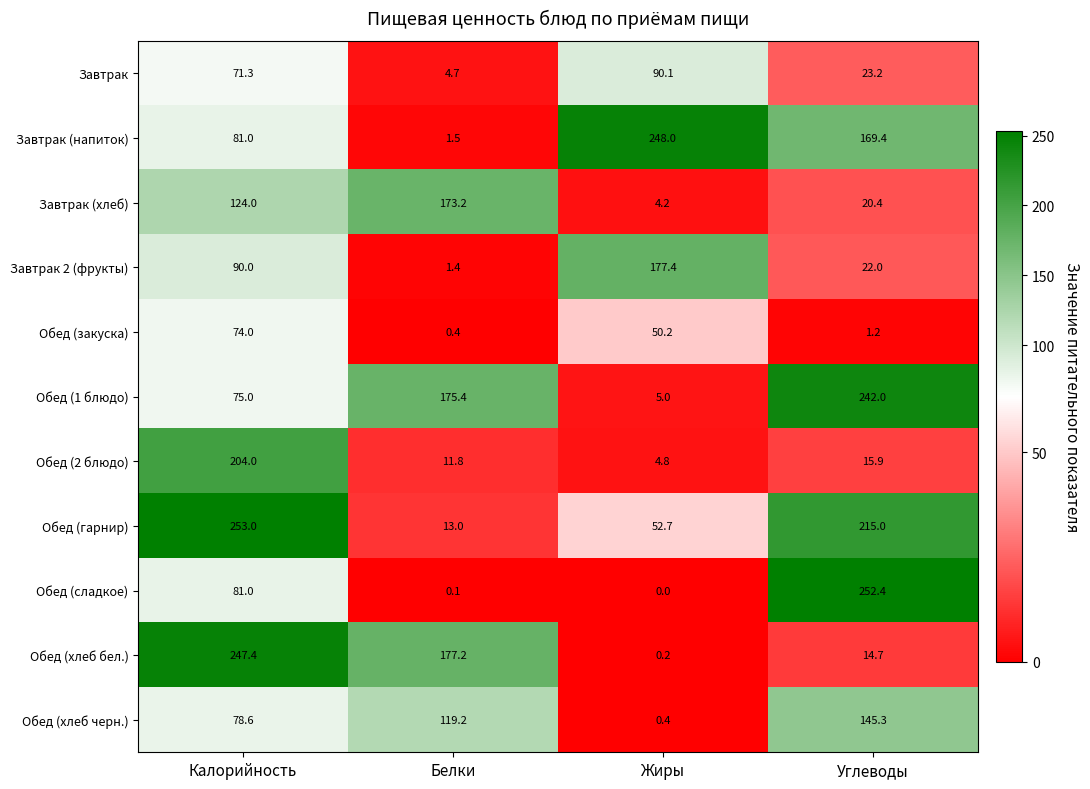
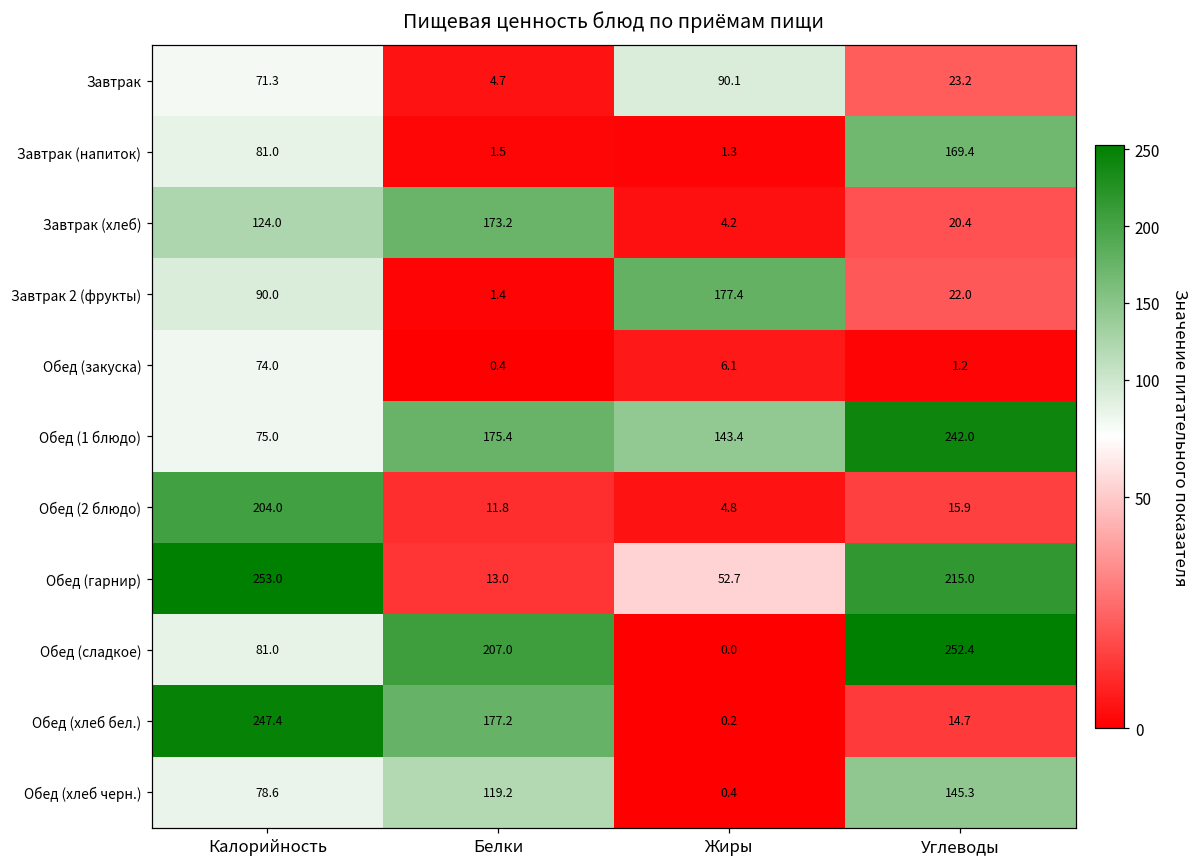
Завтрак (напиток), Жиры: 248.0 -> 1.3
Обед (закуска), Жиры: 50.2 -> 6.1
Обед (1 блюдо), Жиры: 5.0 -> 143.4
Обед (сладкое), Белки: 0.1 -> 207.0
